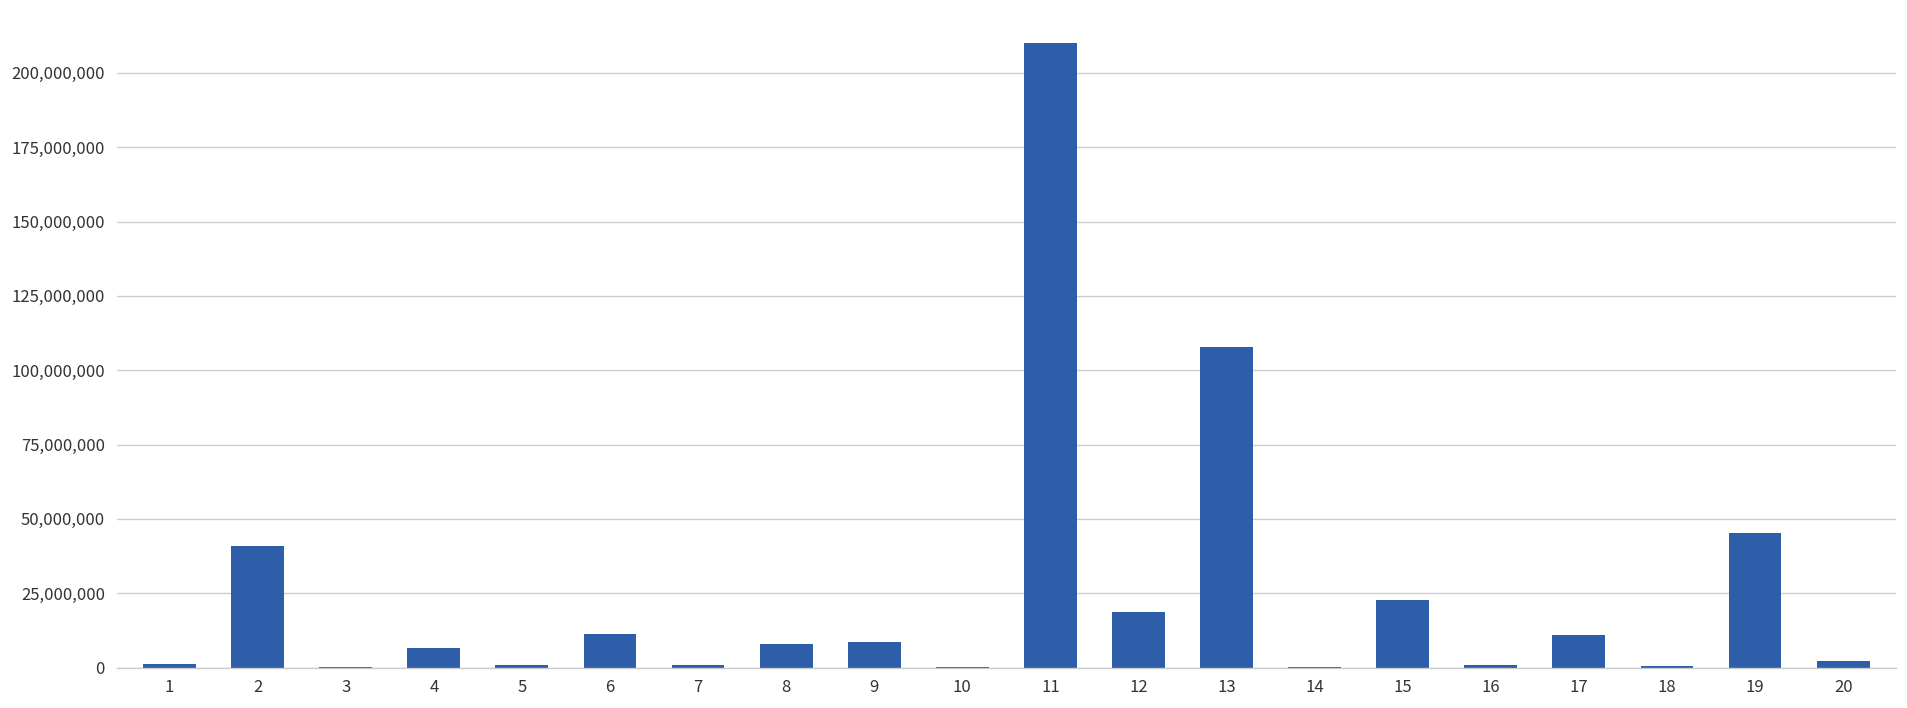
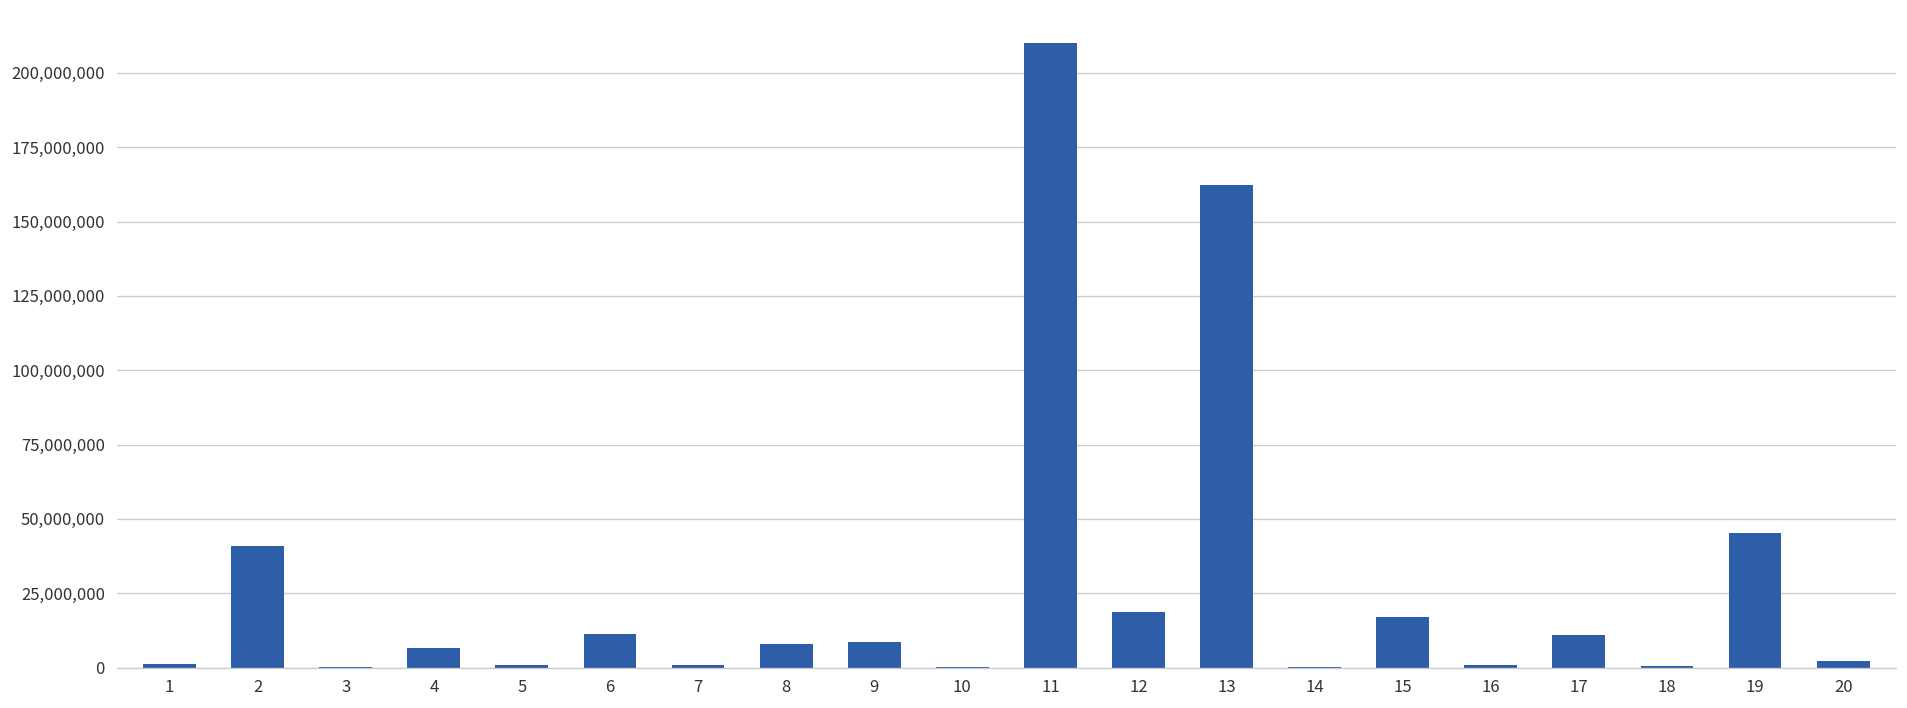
13: 108,000,000 -> 162,000,000
15: 23,000,000 -> 17,000,000
